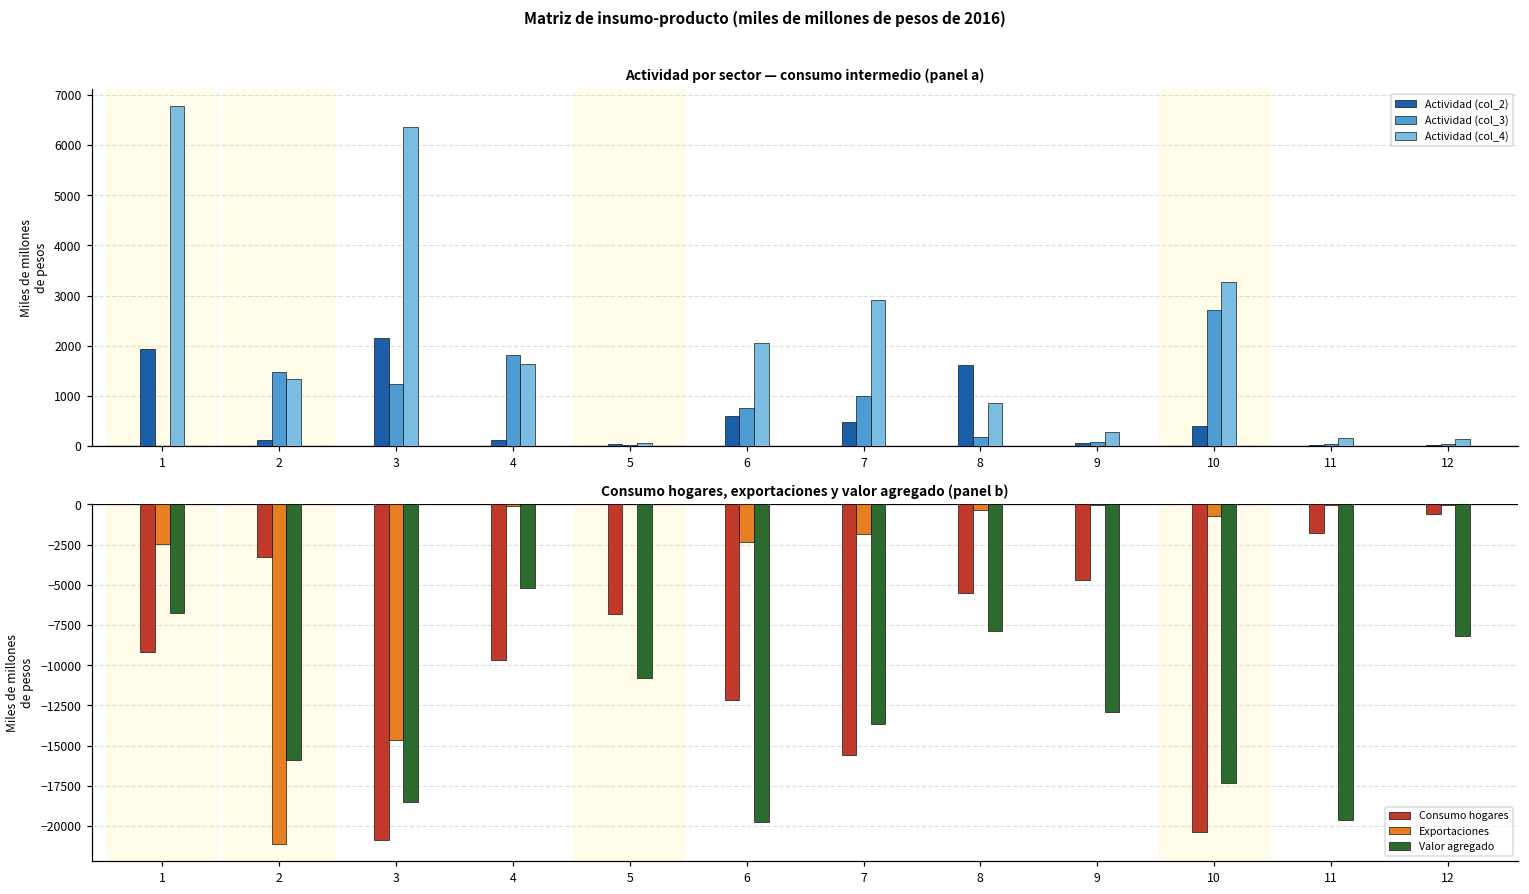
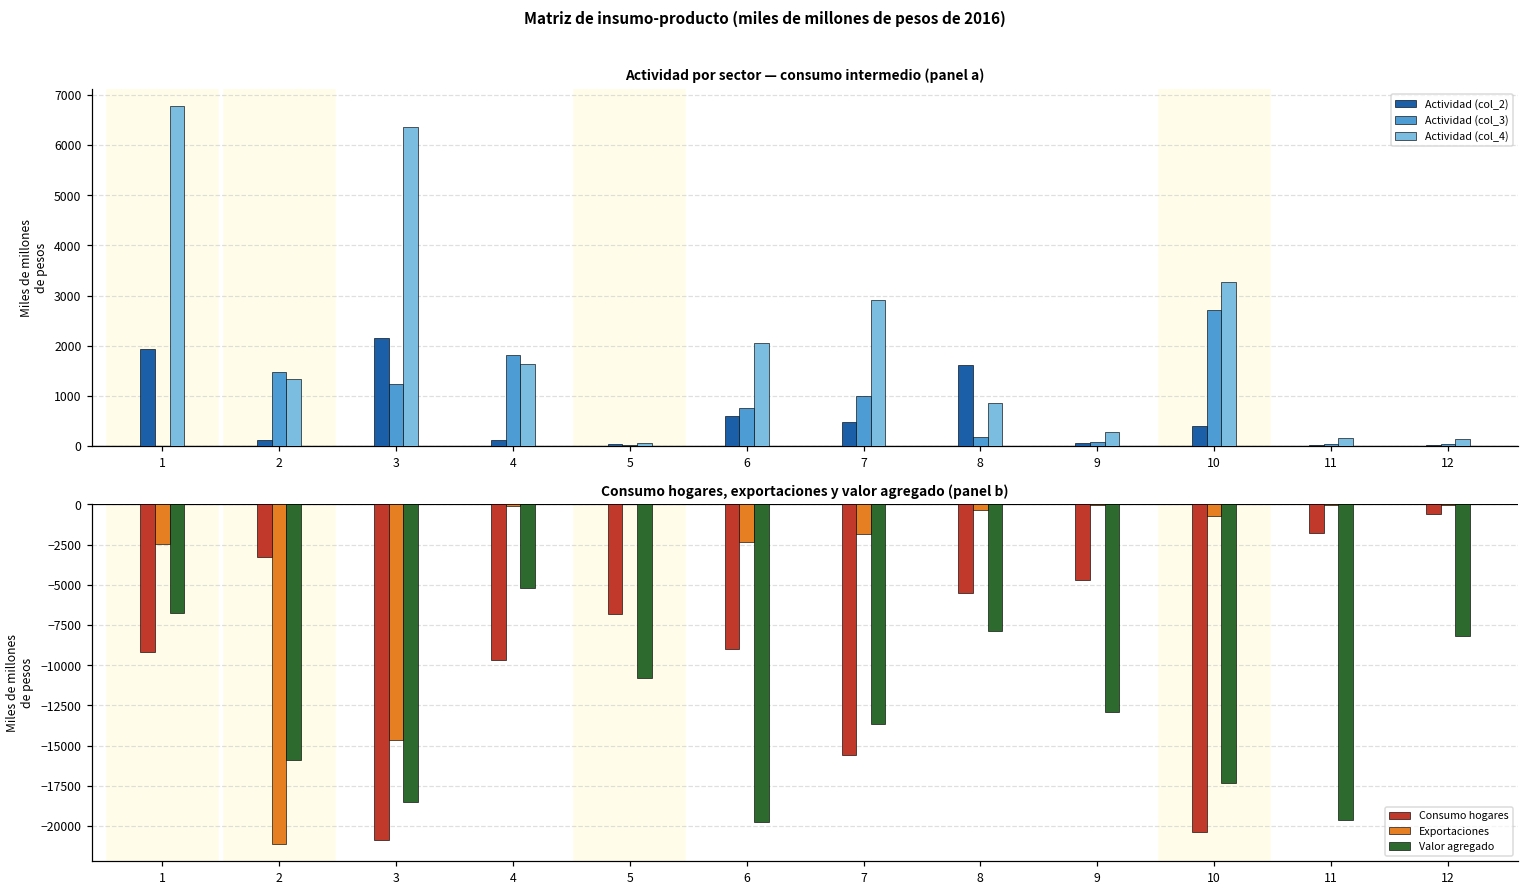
Consumo hogares, exportaciones y valor agregado (panel b), Consumo hogares, 6: -12100 -> -9000
